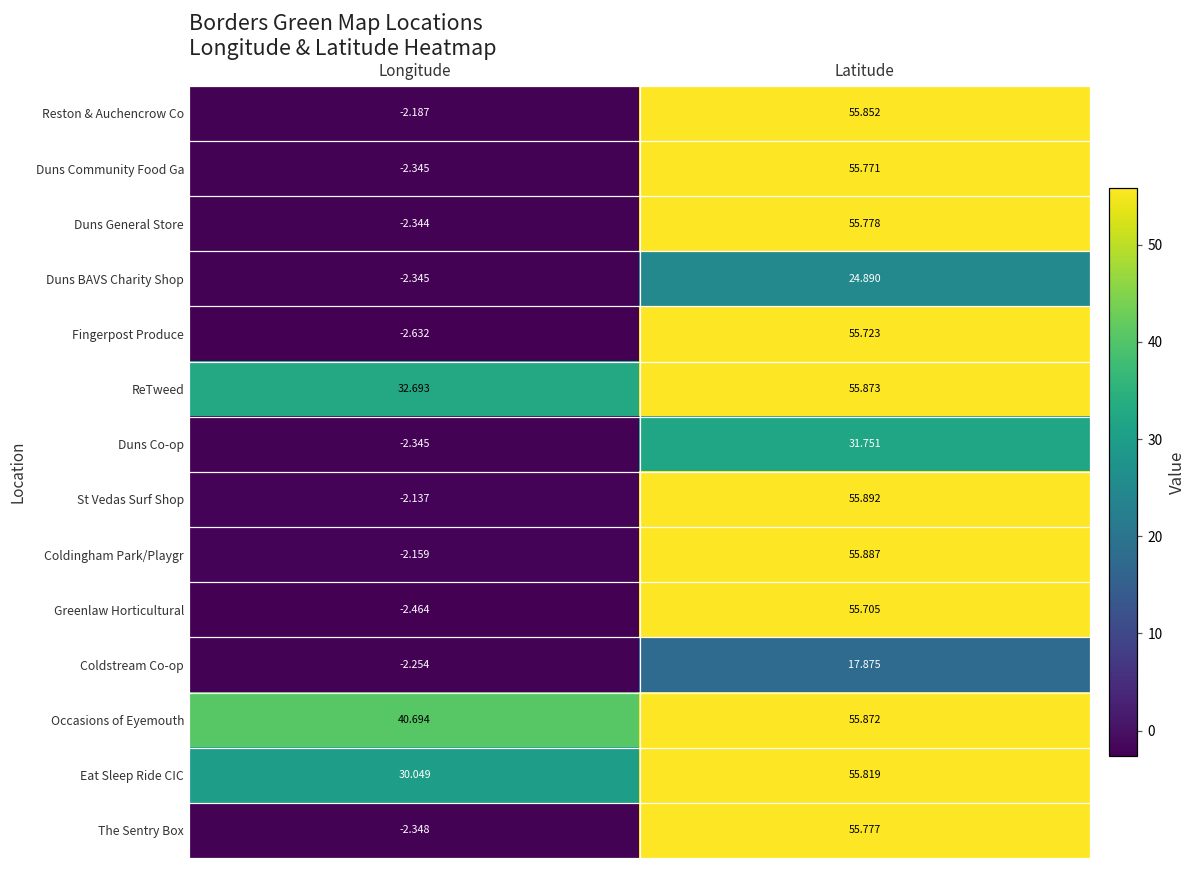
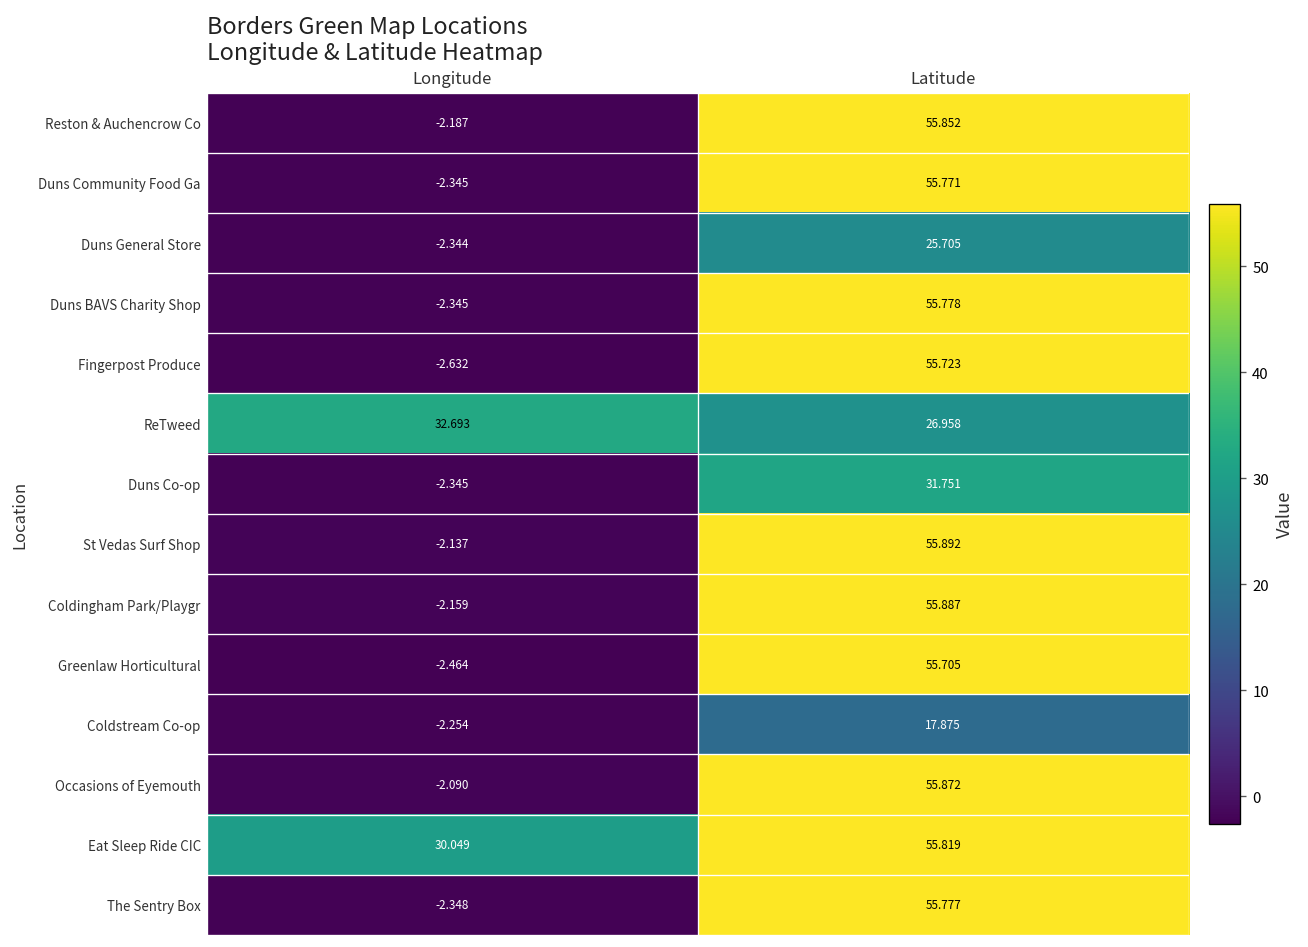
Duns General Store, Latitude: 55.778 -> 25.705
Duns BAVS Charity Shop, Latitude: 24.890 -> 55.778
ReTweed, Latitude: 55.873 -> 26.958
Occasions of Eyemouth, Longitude: 40.694 -> -2.090
